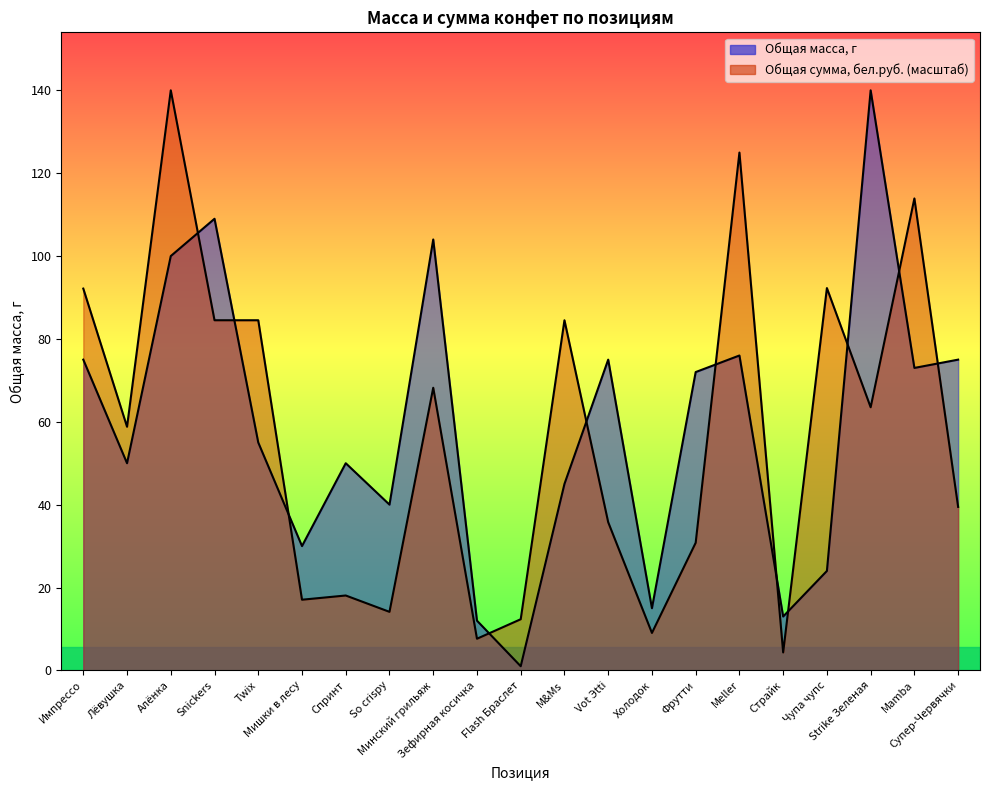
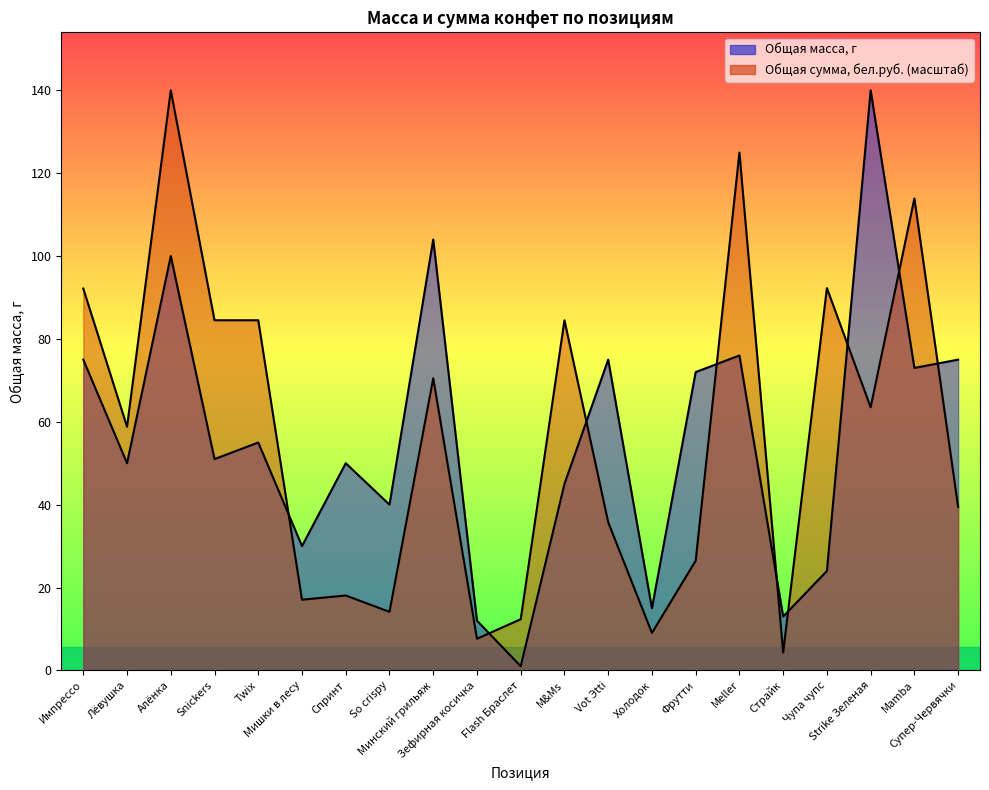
Общая масса, г, Snickers: 109 -> 51
Общая сумма, бел.руб. (масштаб), Минский грильяж: 68 -> 71
Общая сумма, бел.руб. (масштаб), Фрутти: 31 -> 26
